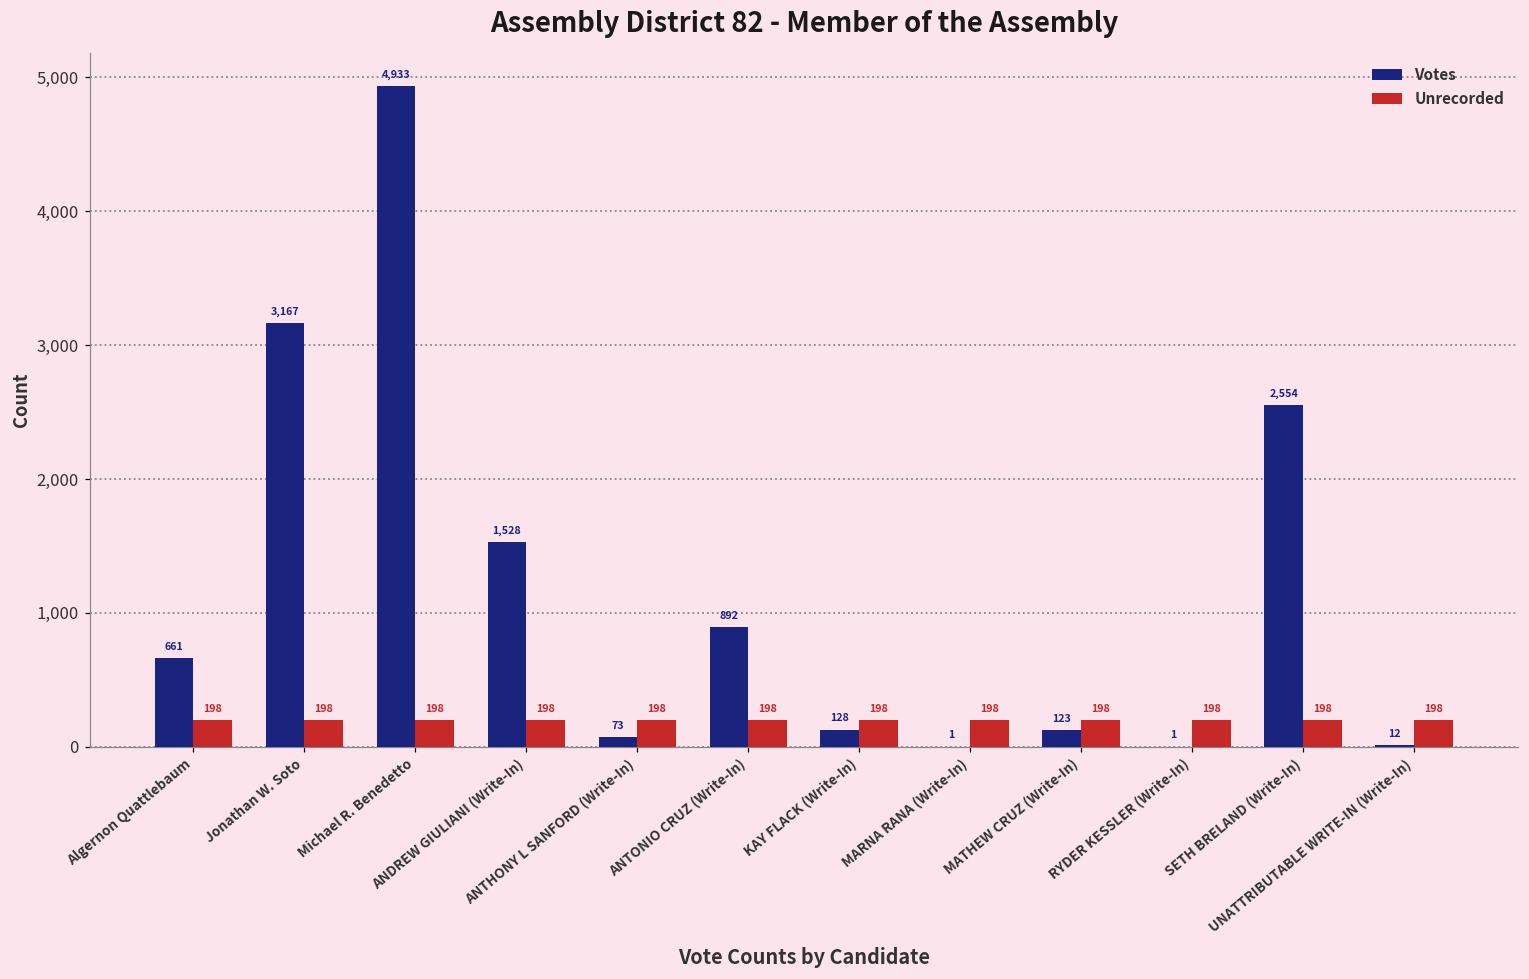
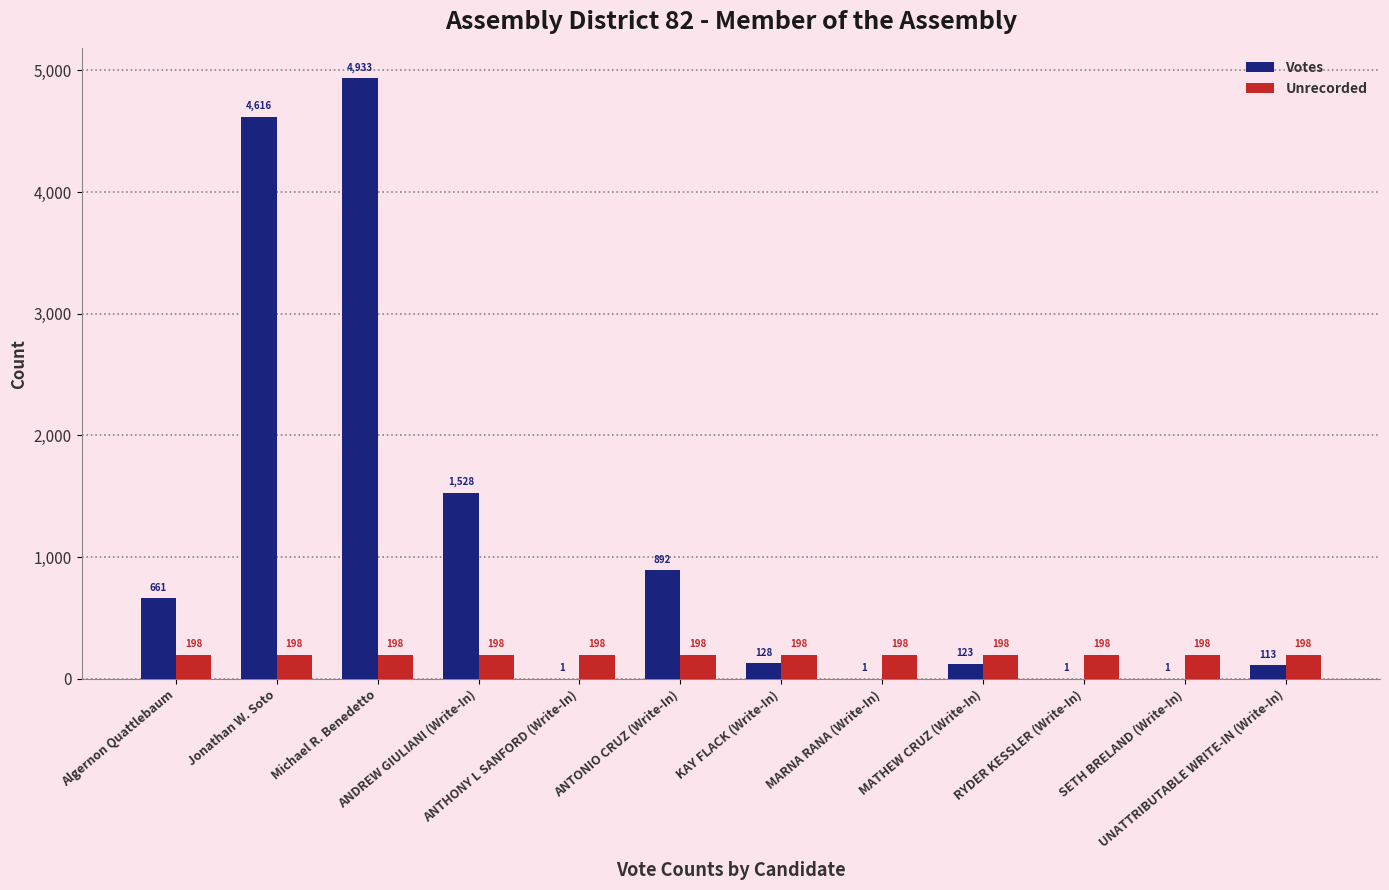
Votes, Jonathan W. Soto: 3,167 -> 4,616
Votes, ANTHONY L SANFORD (Write-In): 73 -> 1
Votes, SETH BRELAND (Write-In): 2,554 -> 1
Votes, UNATTRIBUTABLE WRITE-IN (Write-In): 12 -> 113
